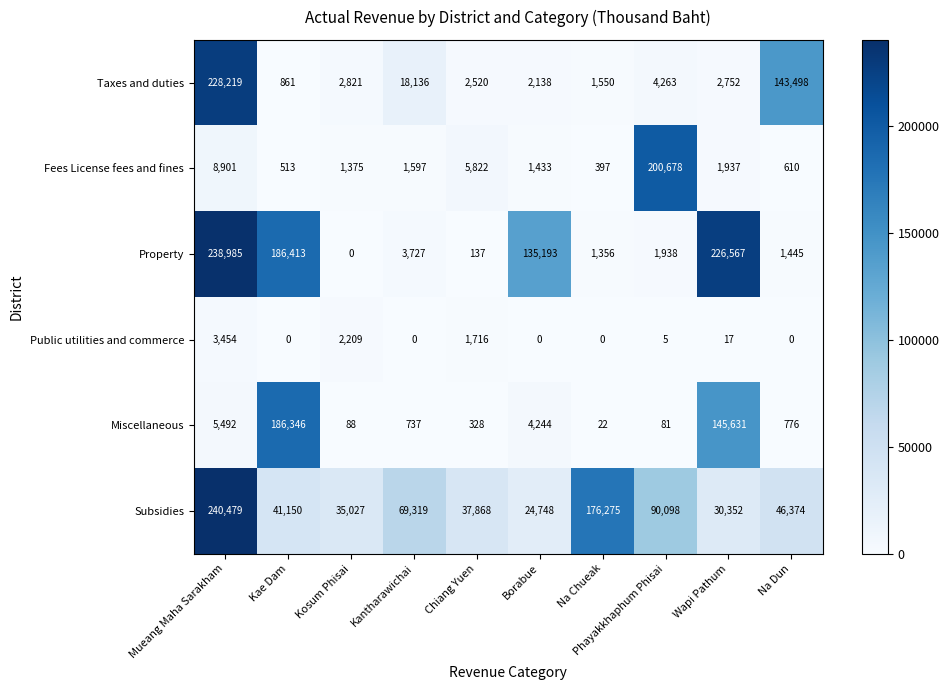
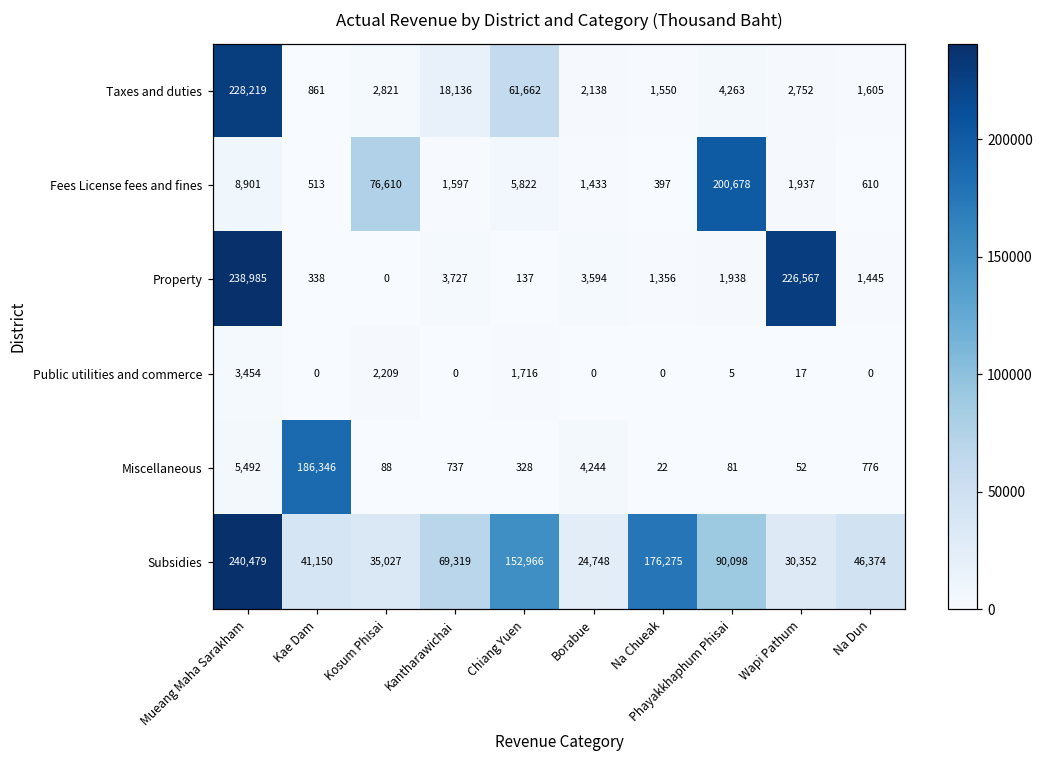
Taxes and duties, Chiang Yuen: 2,520 -> 61,662
Taxes and duties, Na Dun: 143,498 -> 1,605
Fees License fees and fines, Kosum Phisai: 1,375 -> 76,610
Property, Kae Dam: 186,413 -> 338
Property, Borabue: 135,193 -> 3,594
Miscellaneous, Wapi Pathum: 145,631 -> 52
Subsidies, Chiang Yuen: 37,868 -> 152,966
